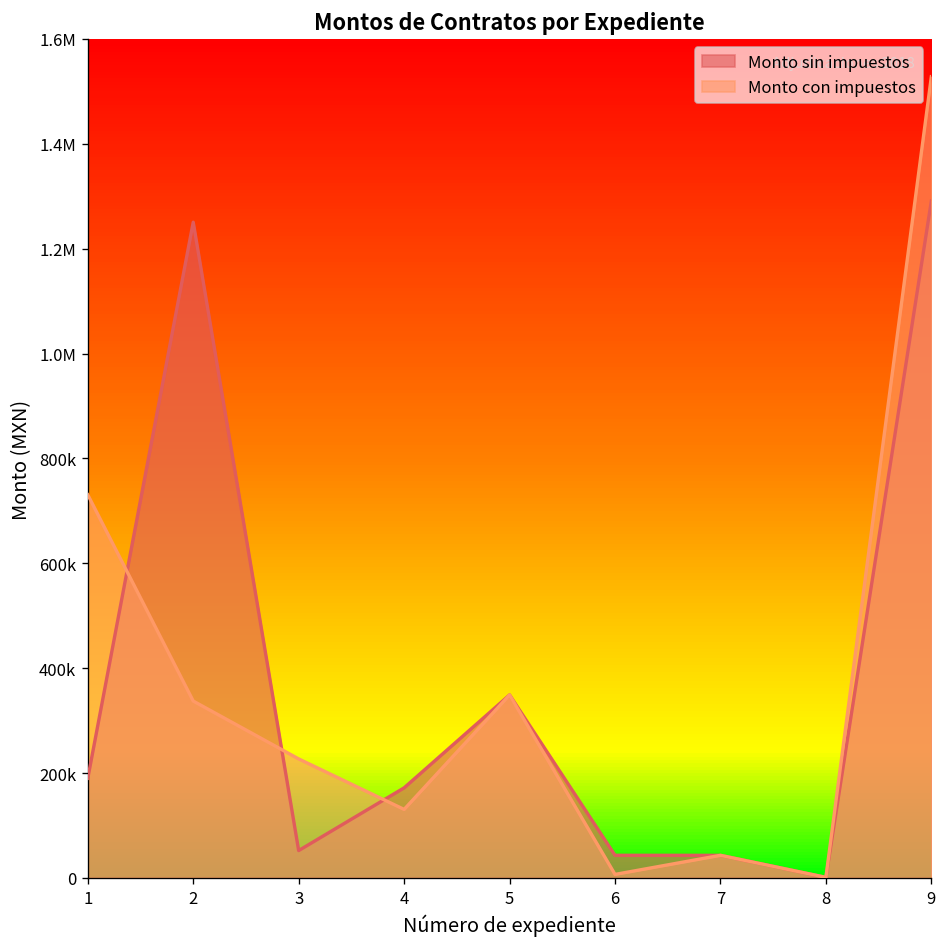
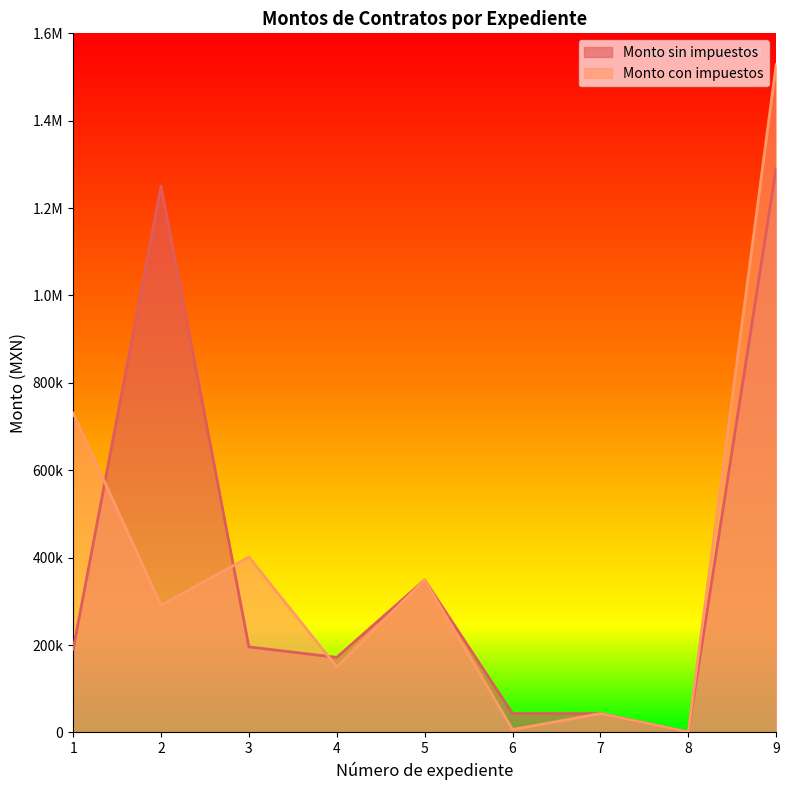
Monto con impuestos, 2: 340000 -> 290000
Monto sin impuestos, 3: 50000 -> 200000
Monto con impuestos, 3: 230000 -> 400000
Monto con impuestos, 4: 130000 -> 150000
